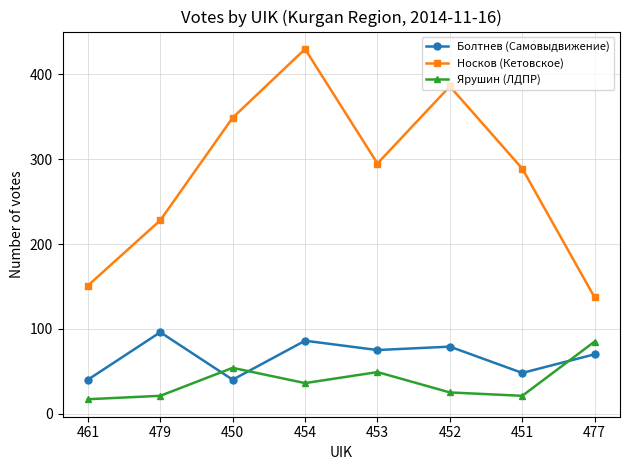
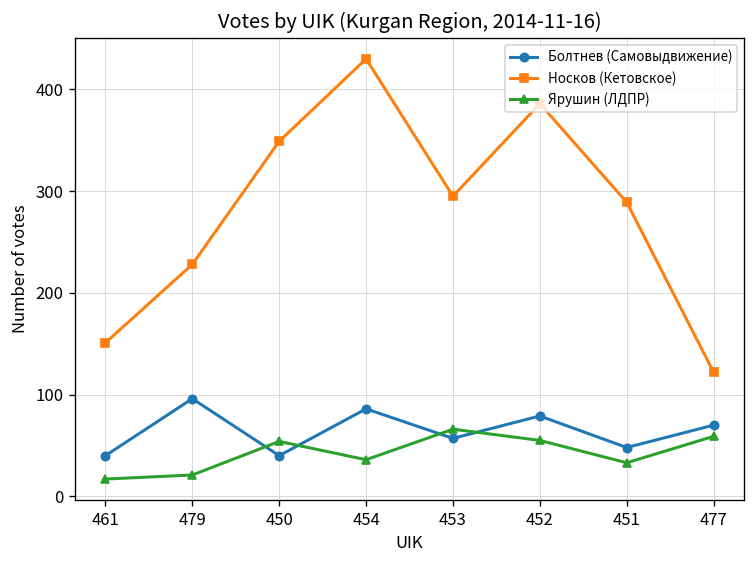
Болтнев (Самовыдвижение), 453: 80 -> 60
Ярушин (ЛДПР), 453: 50 -> 70
Ярушин (ЛДПР), 452: 30 -> 60
Ярушин (ЛДПР), 451: 20 -> 30
Носков (Кетовское), 477: 140 -> 120
Ярушин (ЛДПР), 477: 90 -> 60
